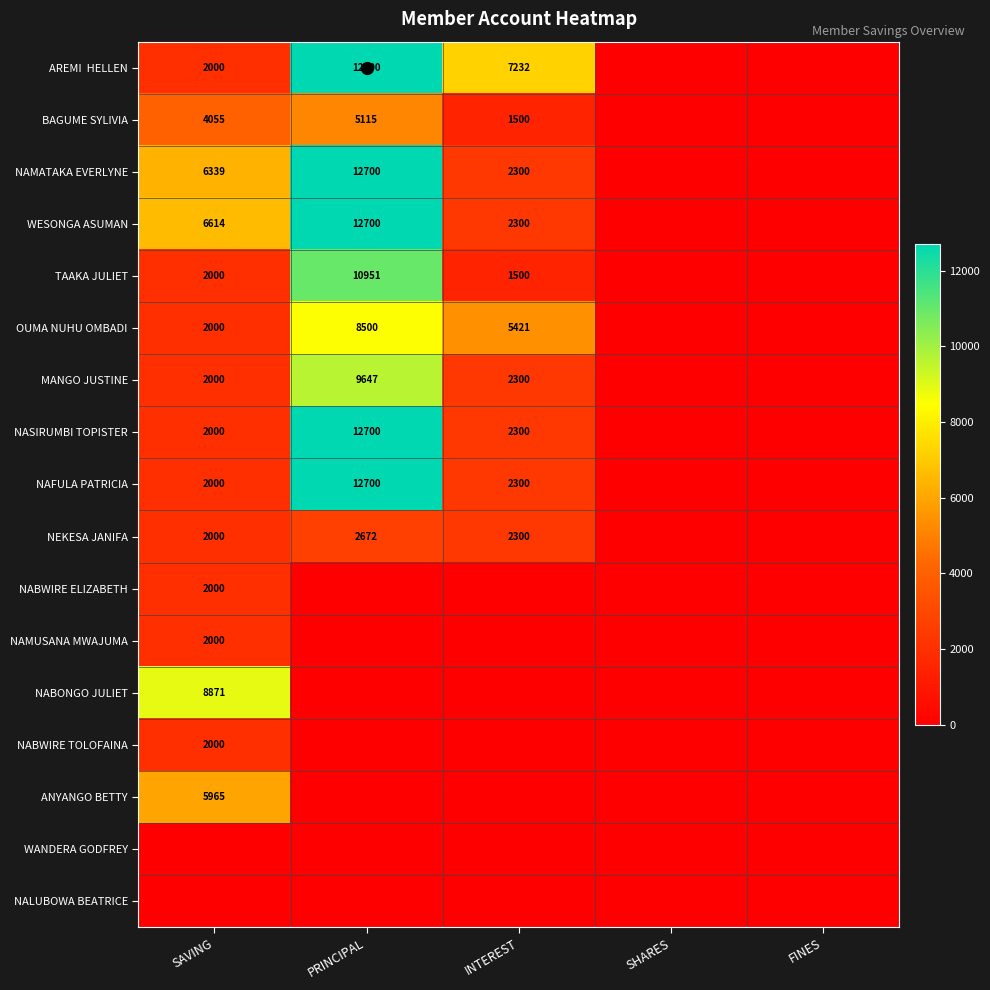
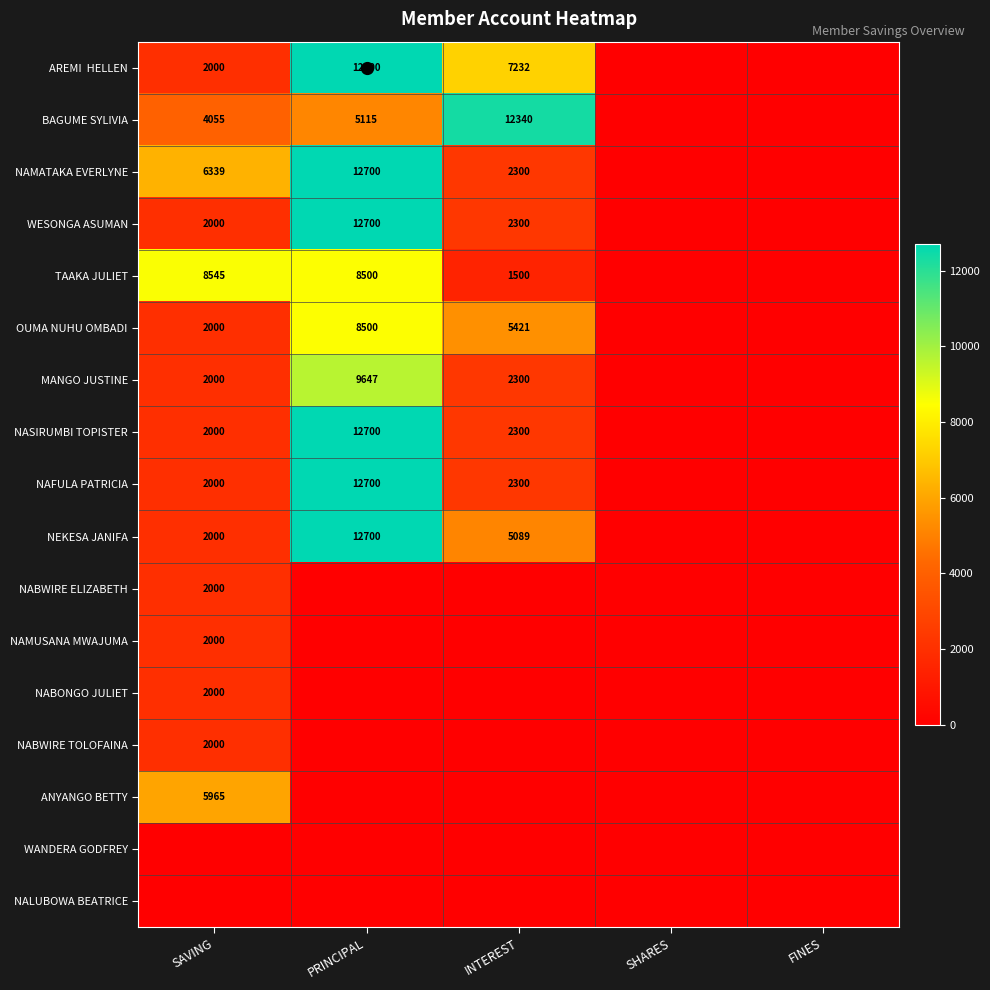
BAGUME SYLIVIA, INTEREST: 1500 -> 12340
WESONGA ASUMAN, SAVING: 6614 -> 2000
TAAKA JULIET, SAVING: 2000 -> 8545
TAAKA JULIET, PRINCIPAL: 10951 -> 8500
NEKESA JANIFA, PRINCIPAL: 2672 -> 12700
NEKESA JANIFA, INTEREST: 2300 -> 5089
NABONGO JULIET, SAVING: 8871 -> 2000
